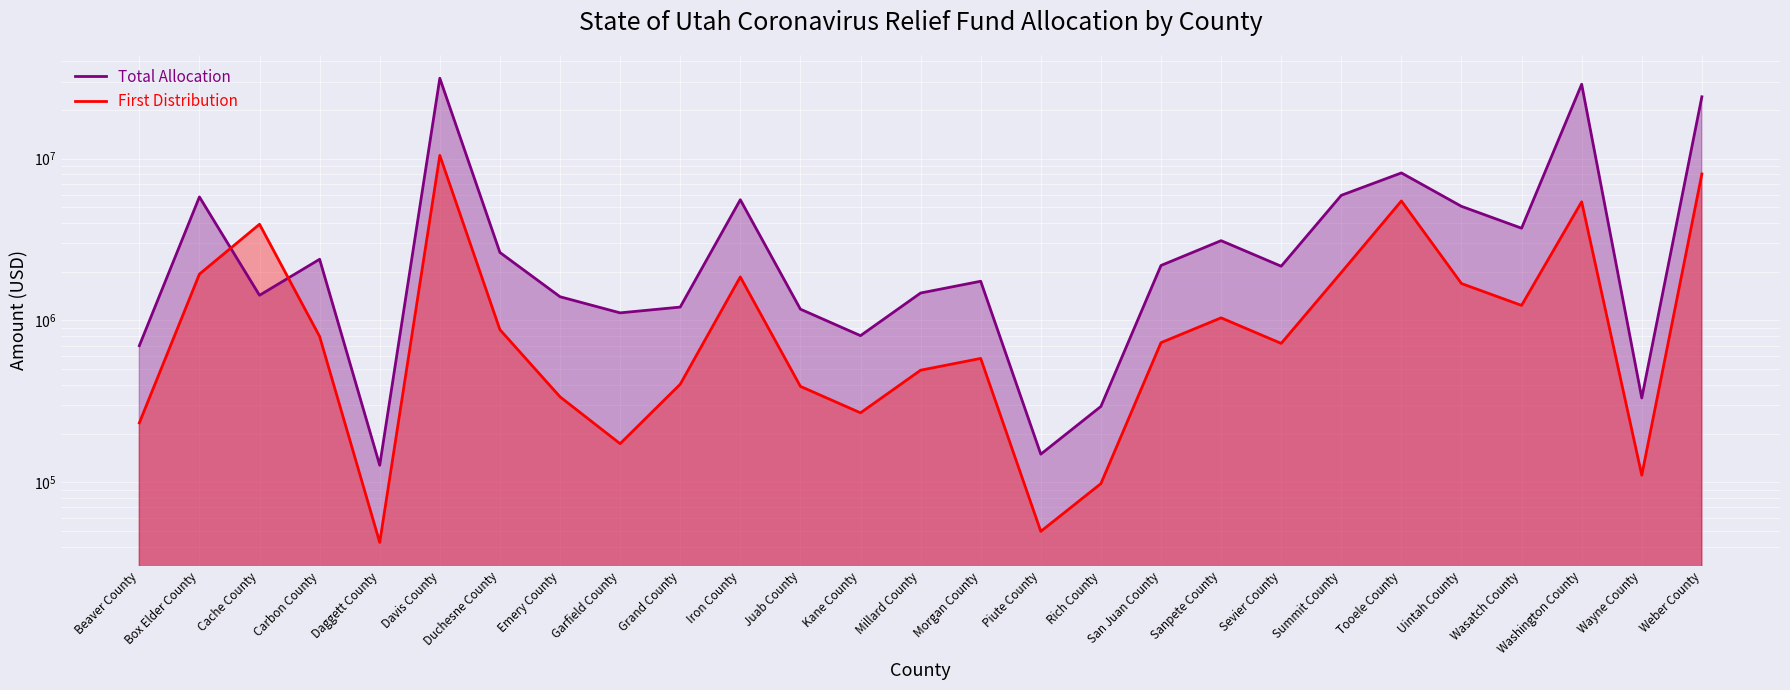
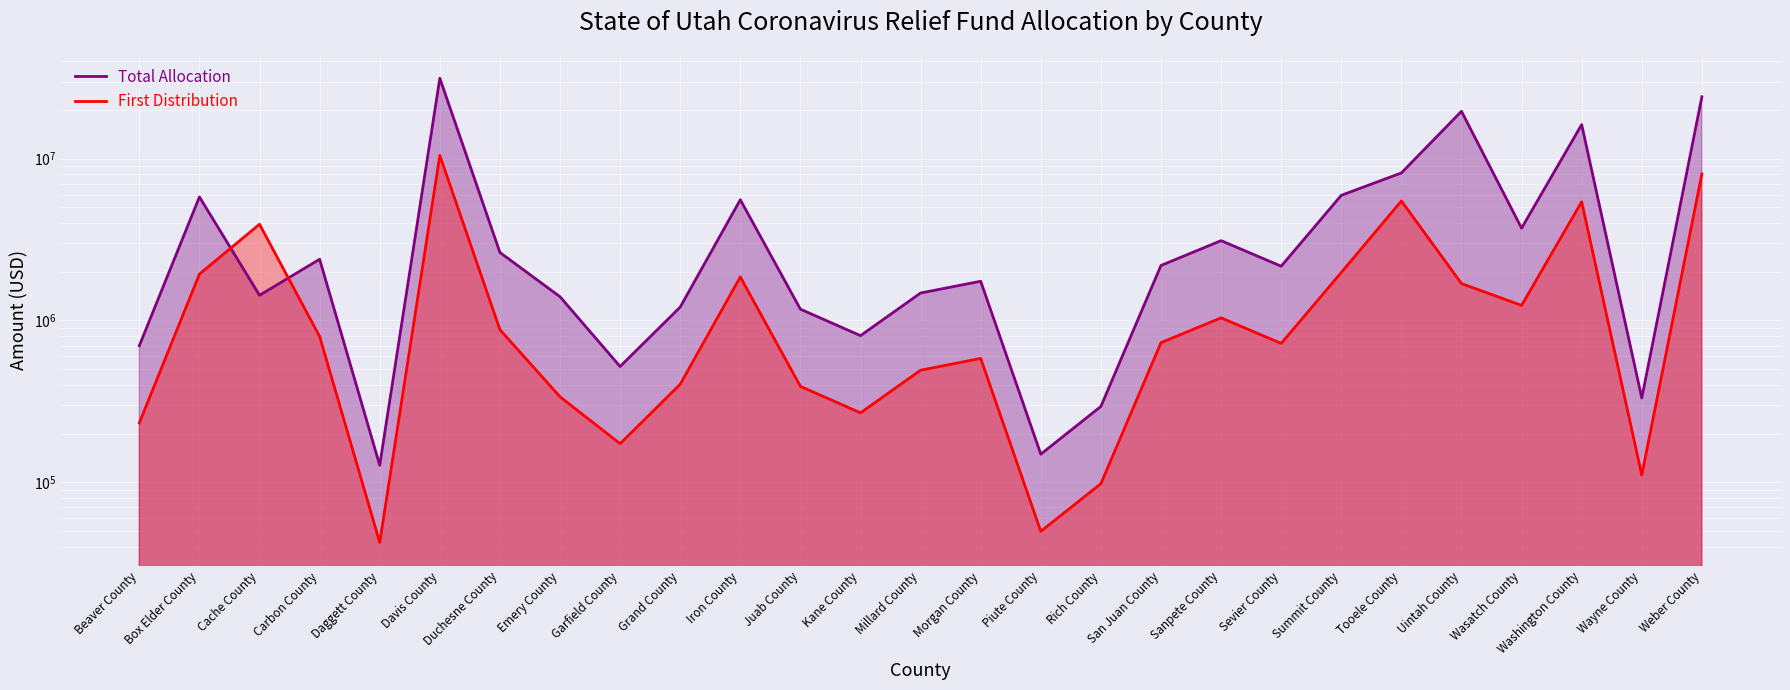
Total Allocation, Garfield County: 1100000 -> 520000
Total Allocation, Uintah County: 5100000 -> 20000000
Total Allocation, Washington County: 29000000 -> 16000000
